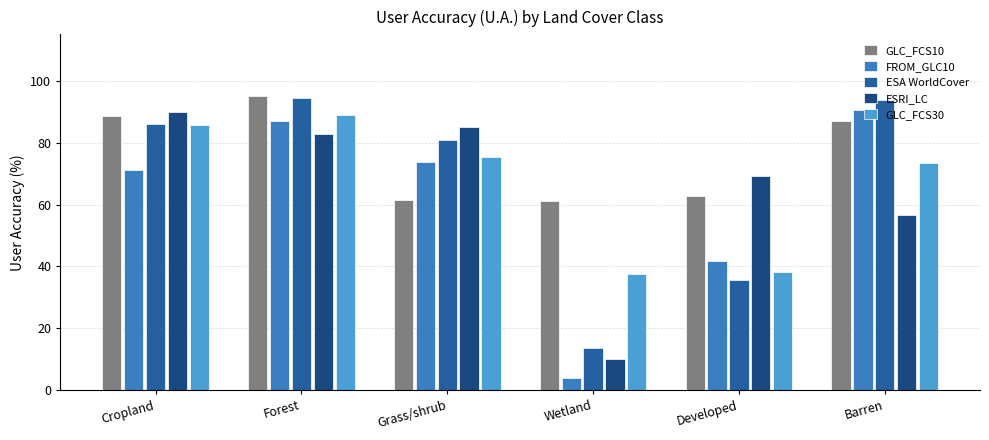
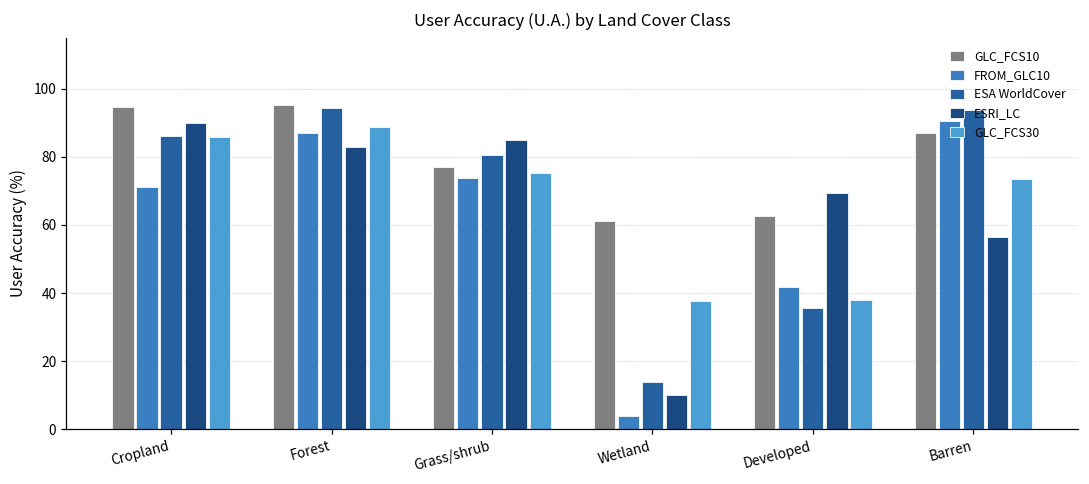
GLC_FCS10, Cropland: 89 -> 95
GLC_FCS10, Grass/shrub: 62 -> 77
